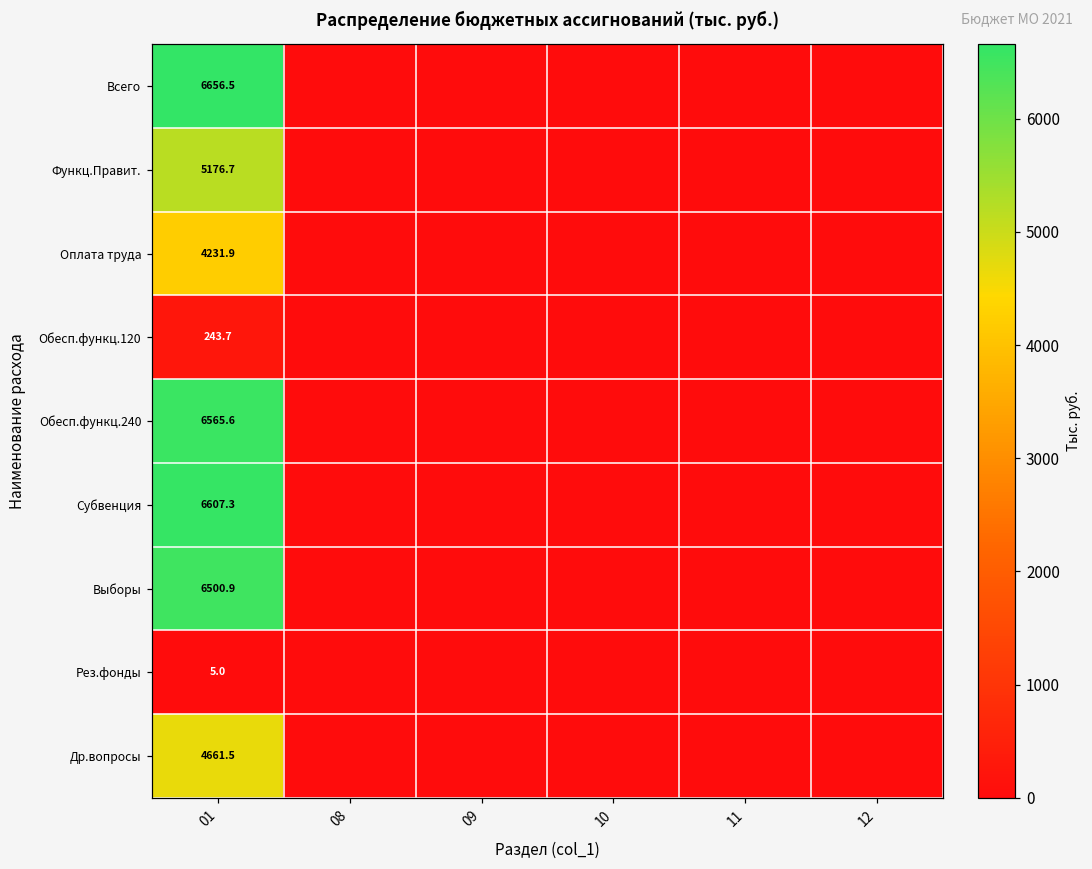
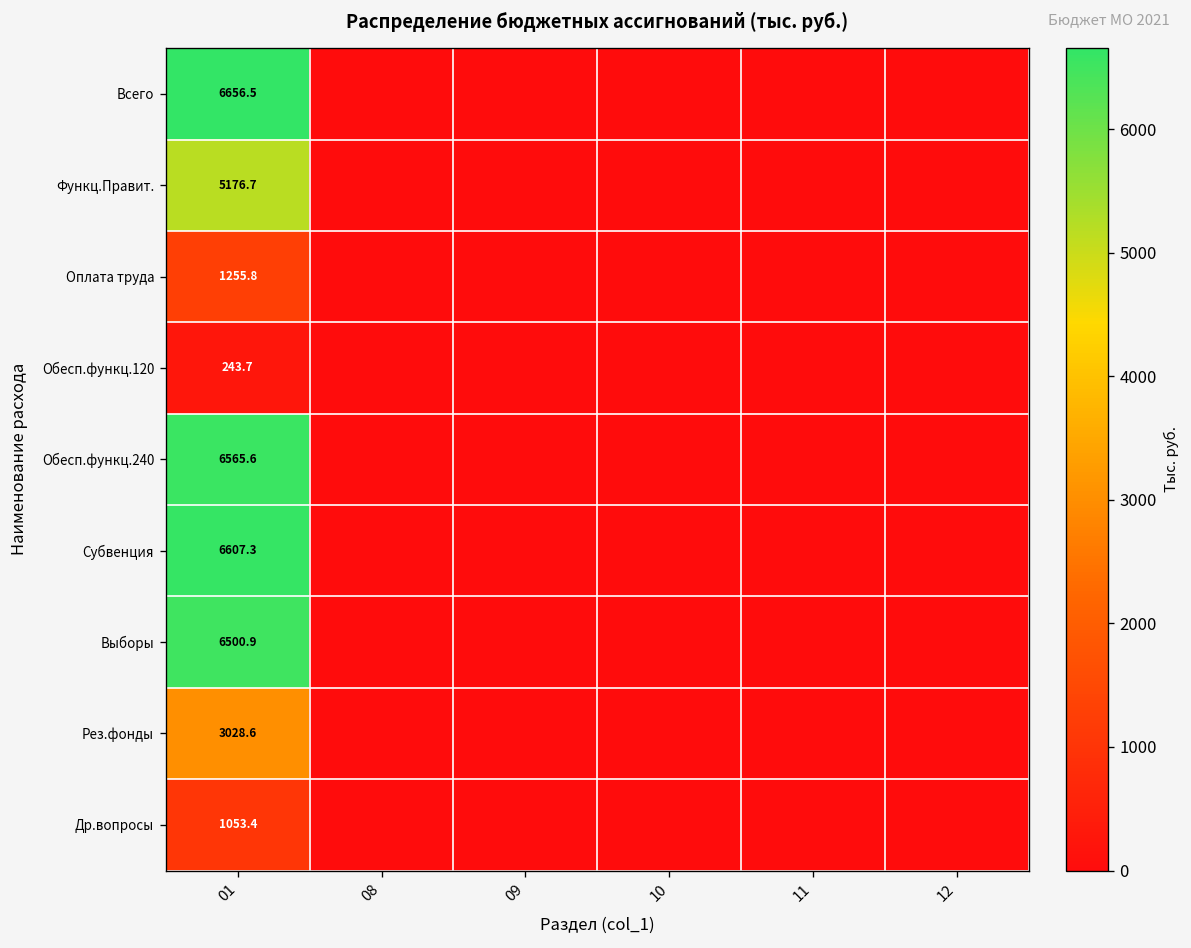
Оплата труда, 01: 4231.9 -> 1255.8
Рез.фонды, 01: 5.0 -> 3028.6
Др.вопросы, 01: 4661.5 -> 1053.4
